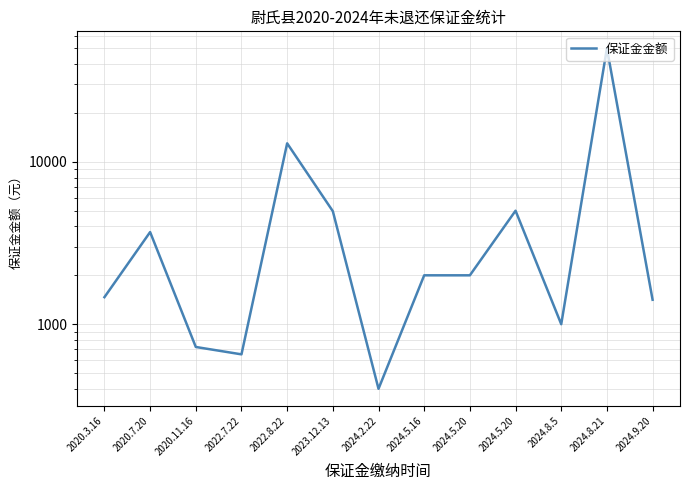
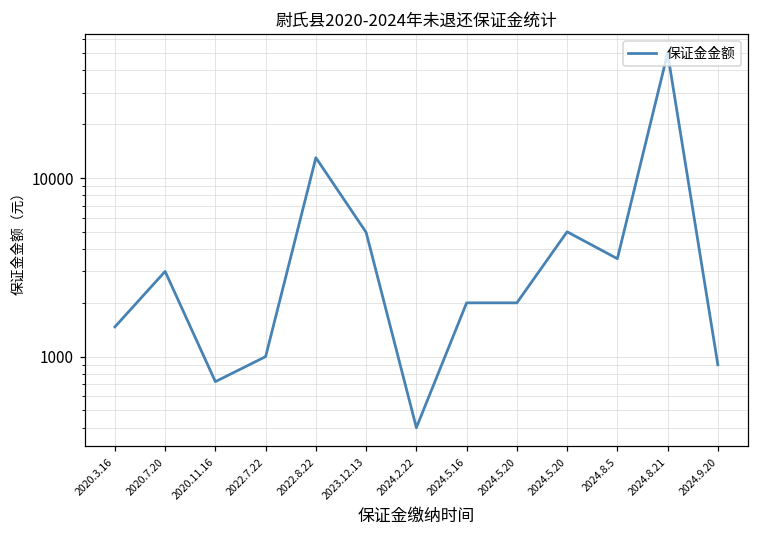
2020.7.20: 3700 -> 3000
2022.7.22: 650 -> 1000
2024.8.5: 1000 -> 3500
2024.9.20: 1400 -> 900
